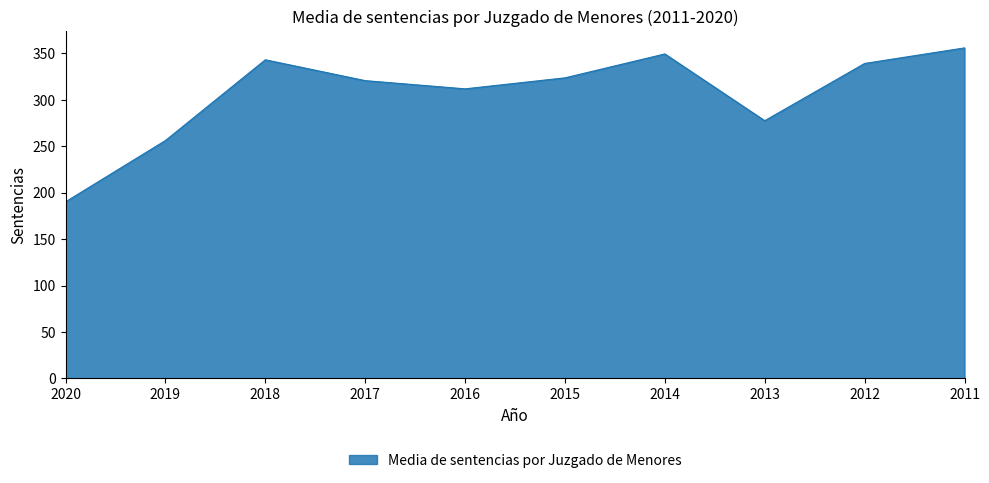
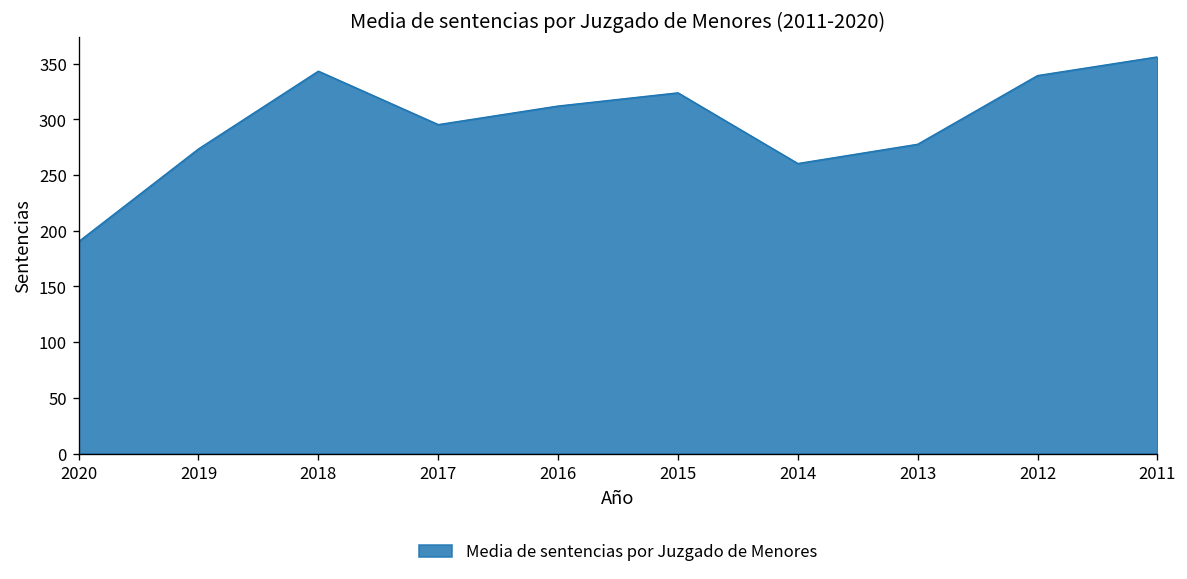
2019: 260 -> 270
2017: 320 -> 300
2014: 350 -> 260
